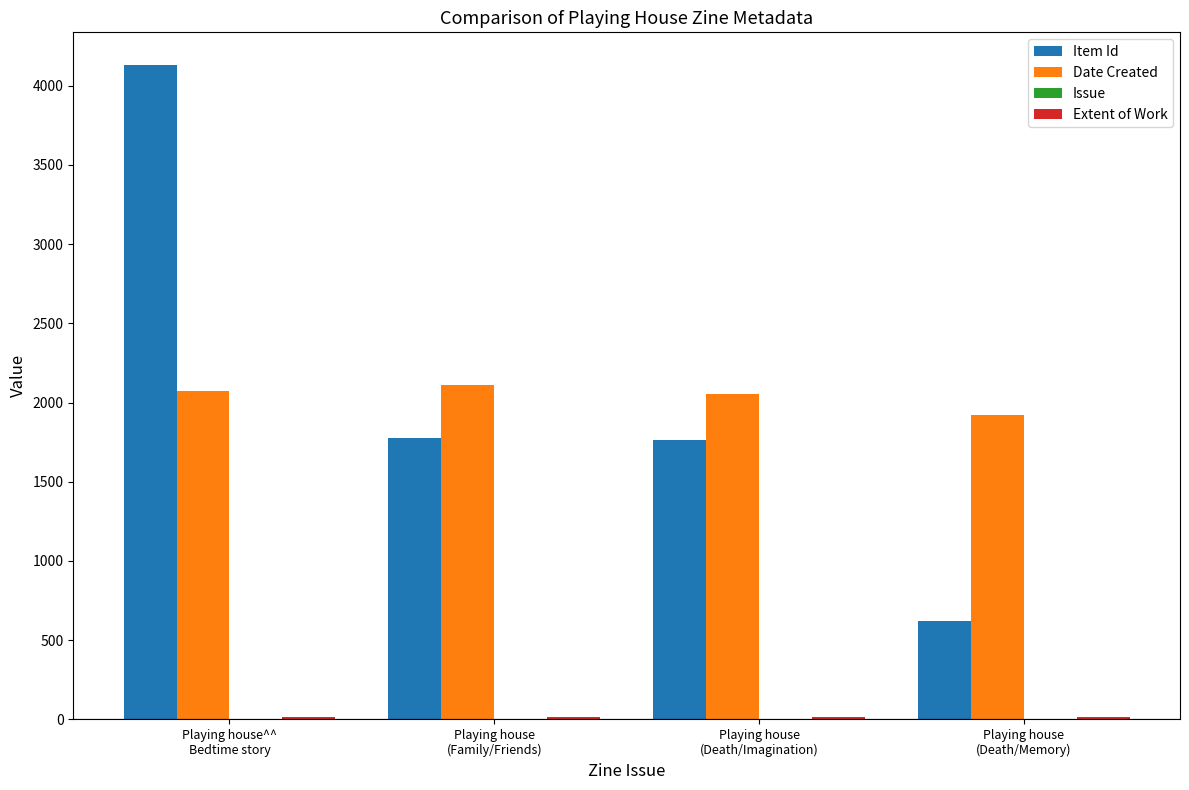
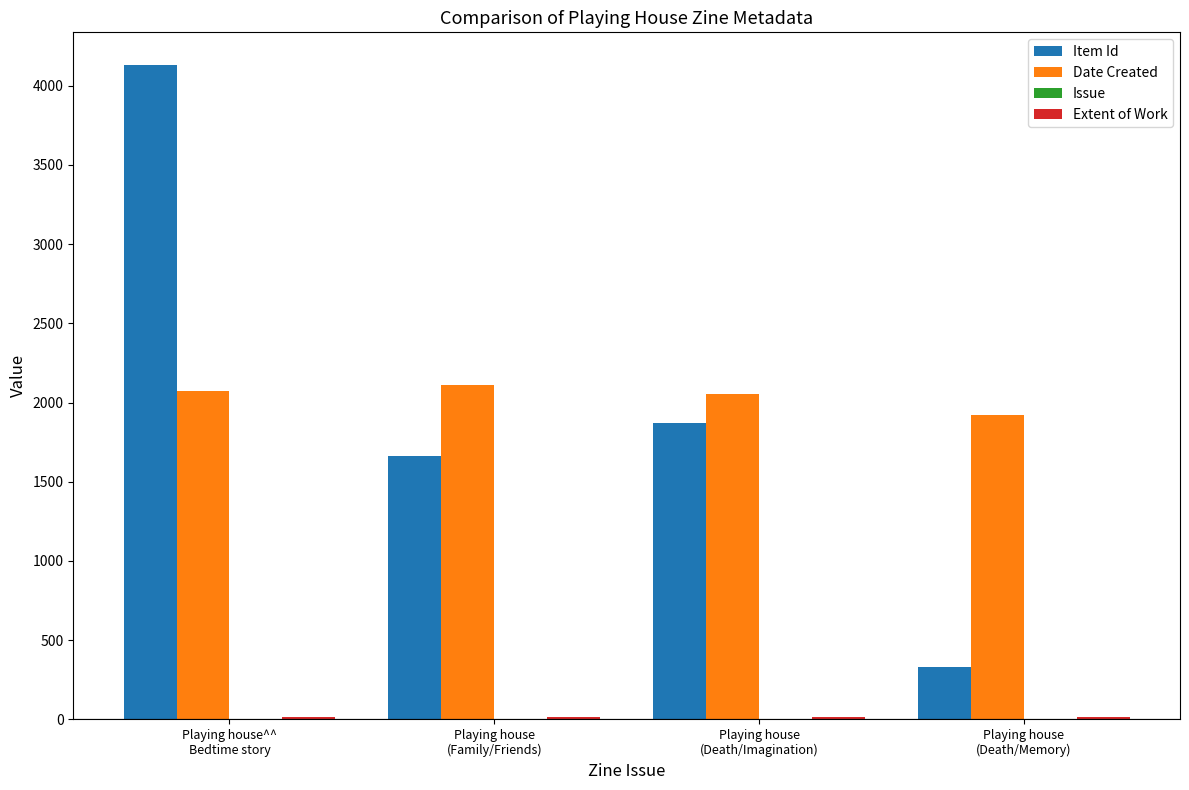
Item Id, Playing house (Family/Friends): 1780 -> 1660
Item Id, Playing house (Death/Imagination): 1760 -> 1870
Item Id, Playing house (Death/Memory): 620 -> 330
